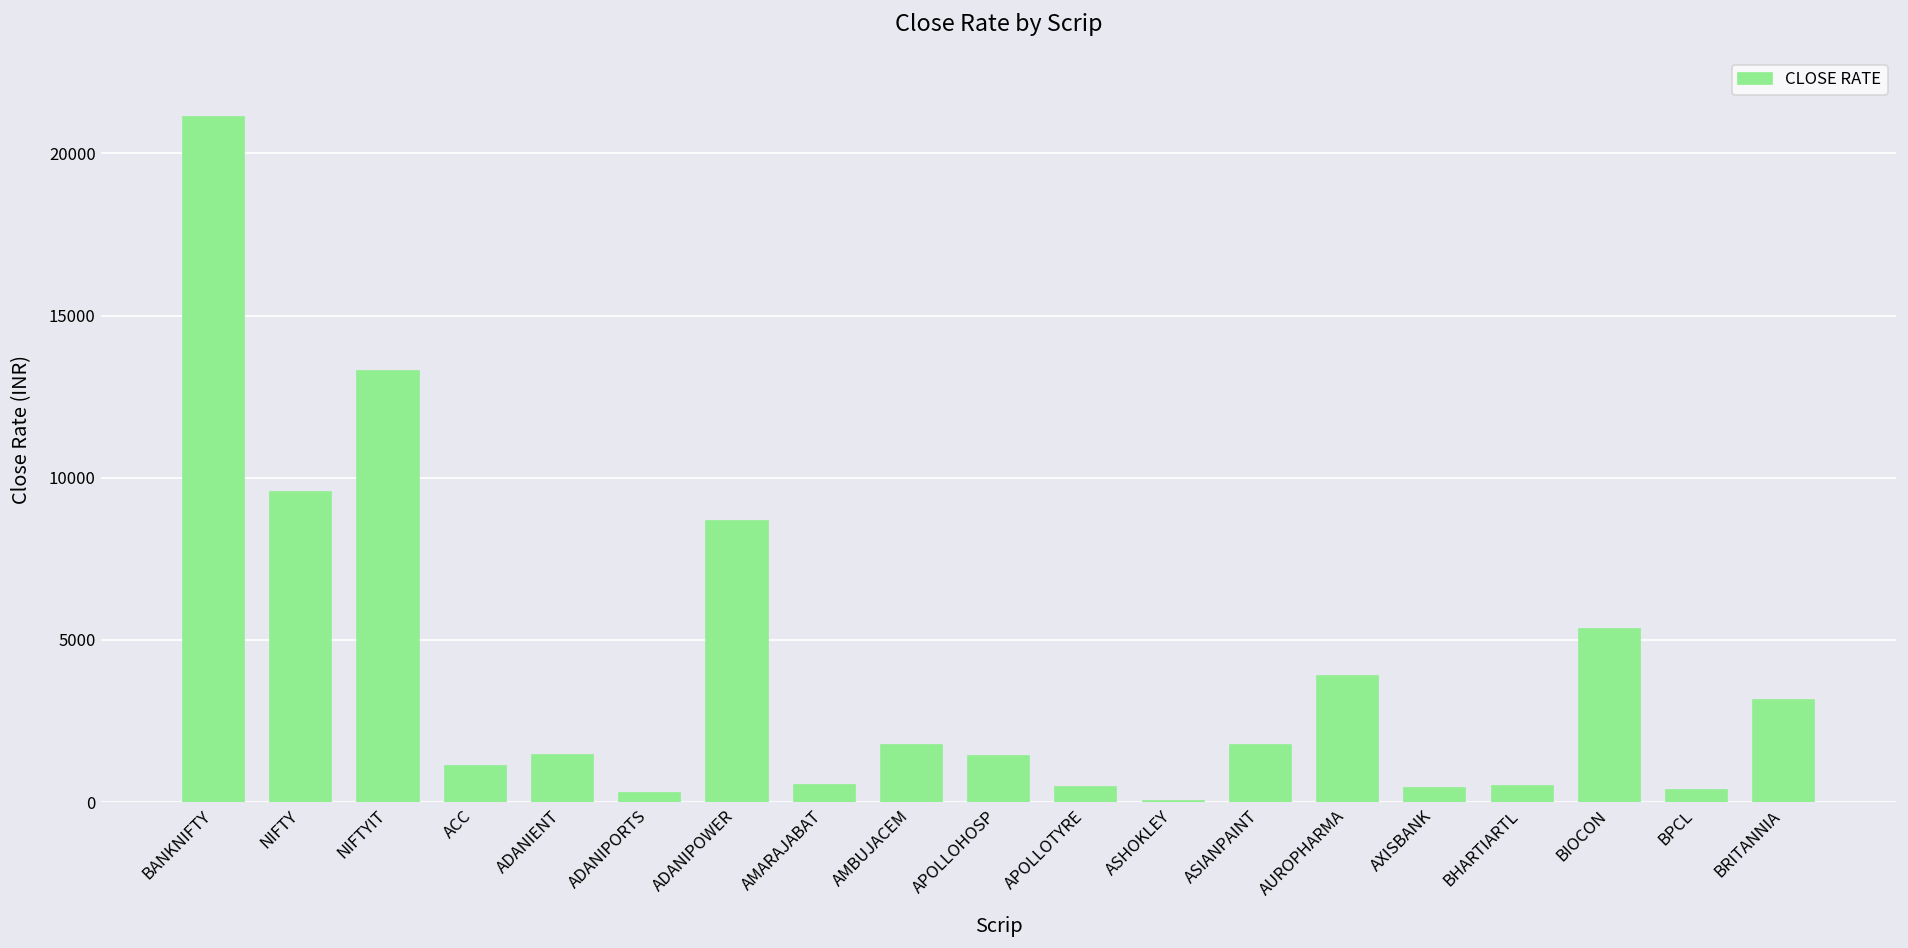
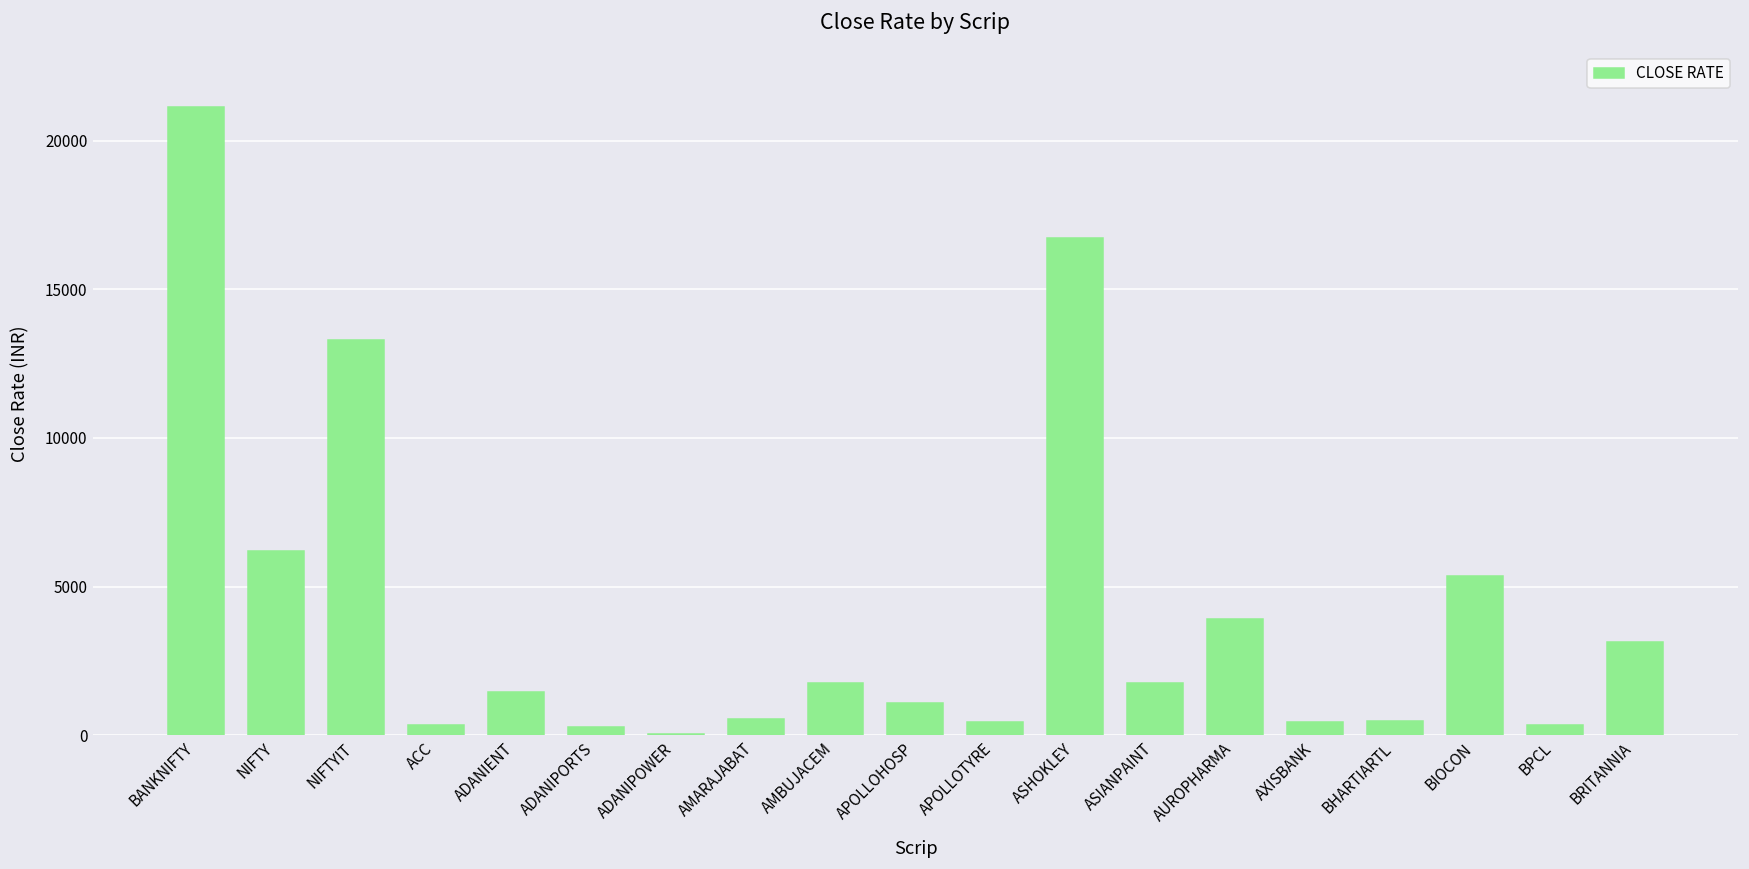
NIFTY: 9500 -> 6200
ACC: 1100 -> 300
ADANIPOWER: 8700 -> 0
APOLLOHOSP: 1400 -> 1100
ASHOKLEY: 0 -> 16700
